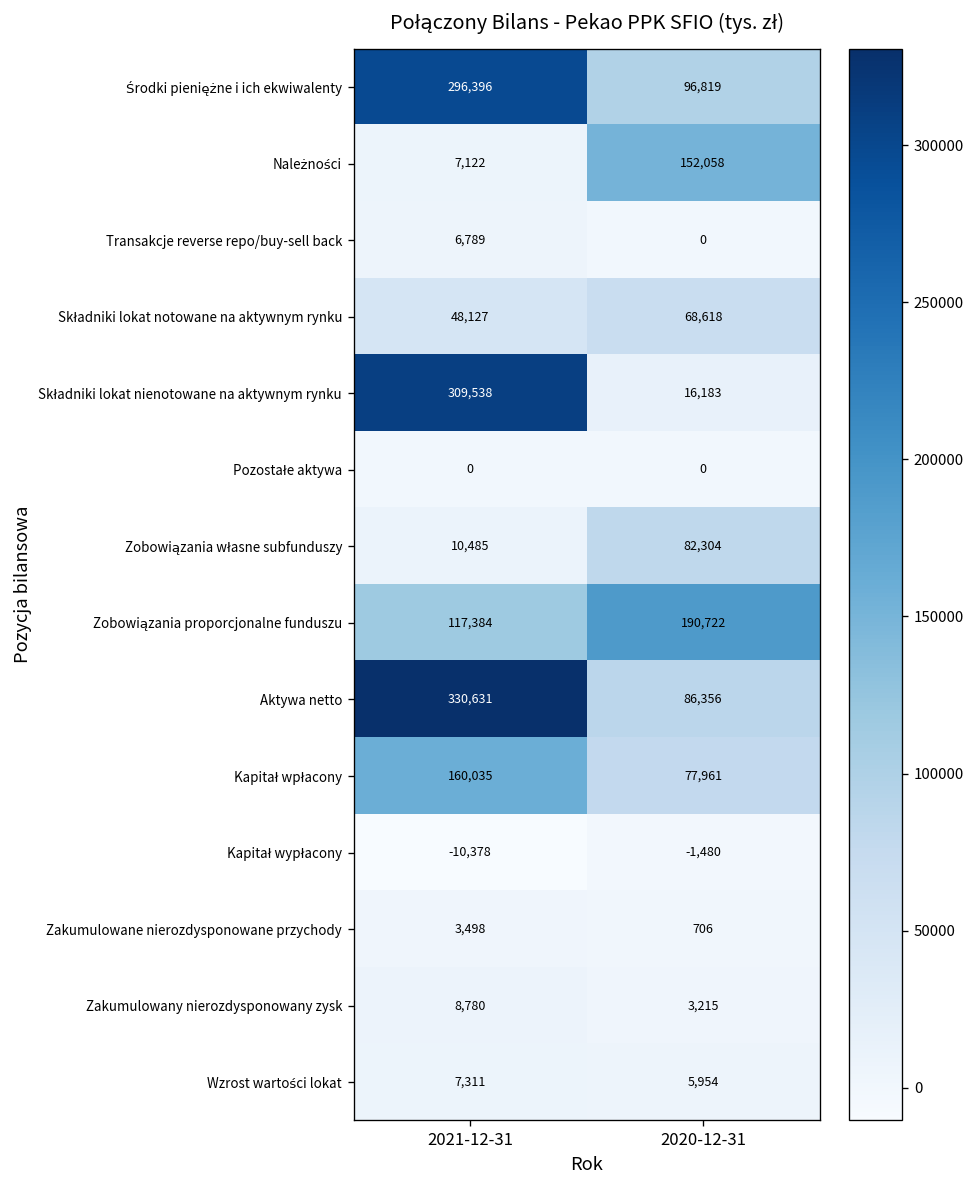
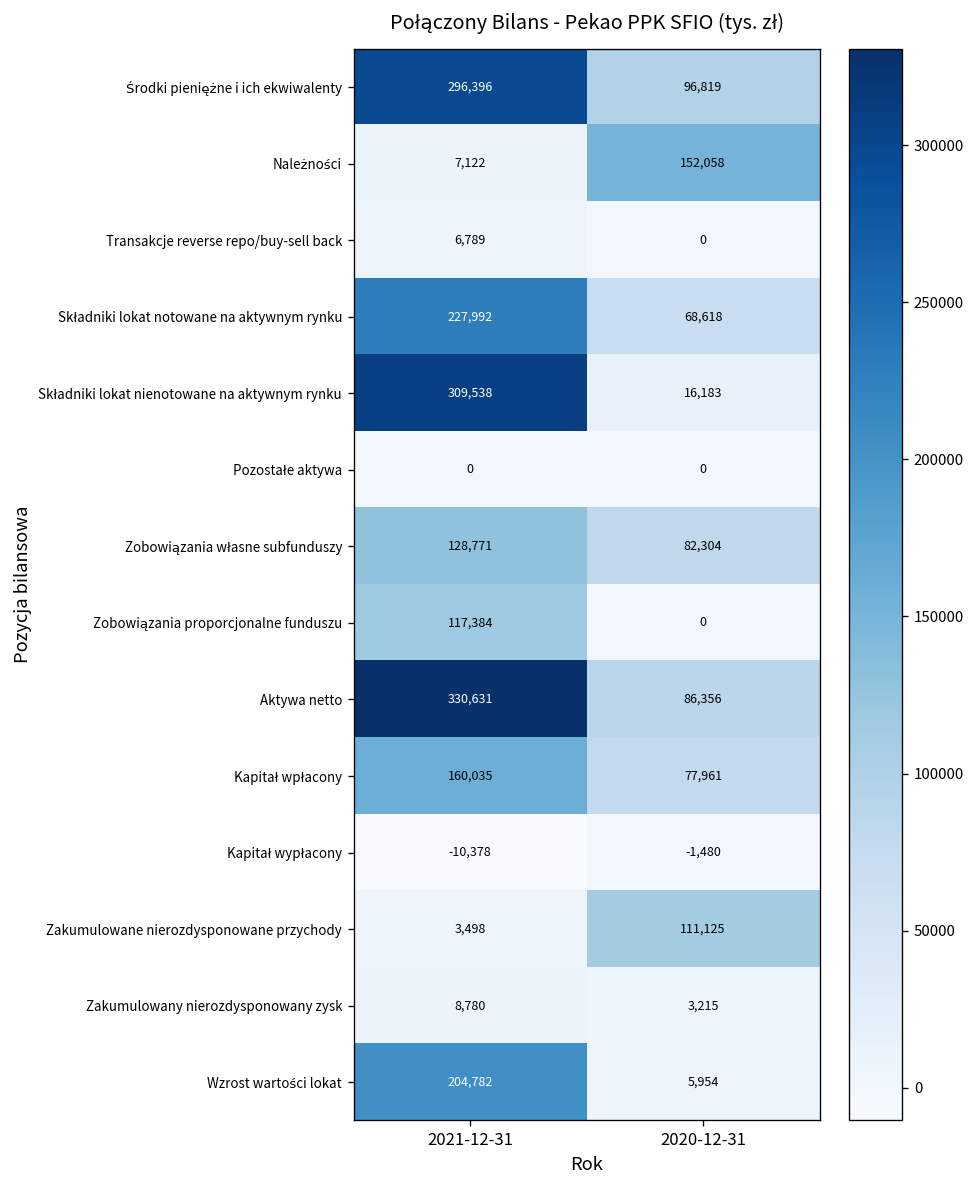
Składniki lokat notowane na aktywnym rynku, 2021-12-31: 48,127 -> 227,992
Zobowiązania własne subfunduszy, 2021-12-31: 10,485 -> 128,771
Zobowiązania proporcjonalne funduszu, 2020-12-31: 190,722 -> 0
Zakumulowane nierozdysponowane przychody, 2020-12-31: 706 -> 111,125
Wzrost wartości lokat, 2021-12-31: 7,311 -> 204,782
